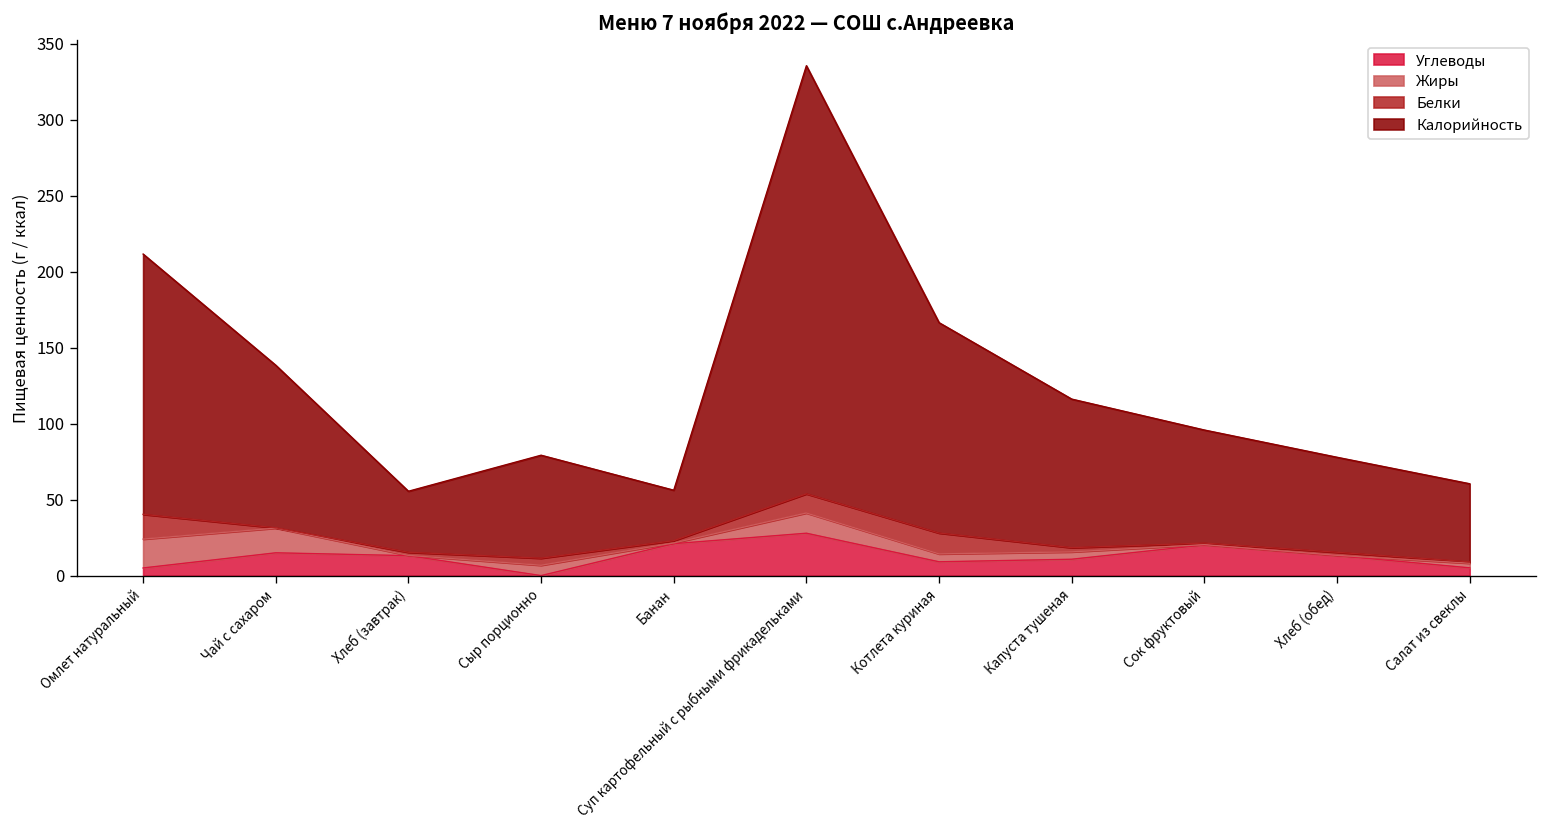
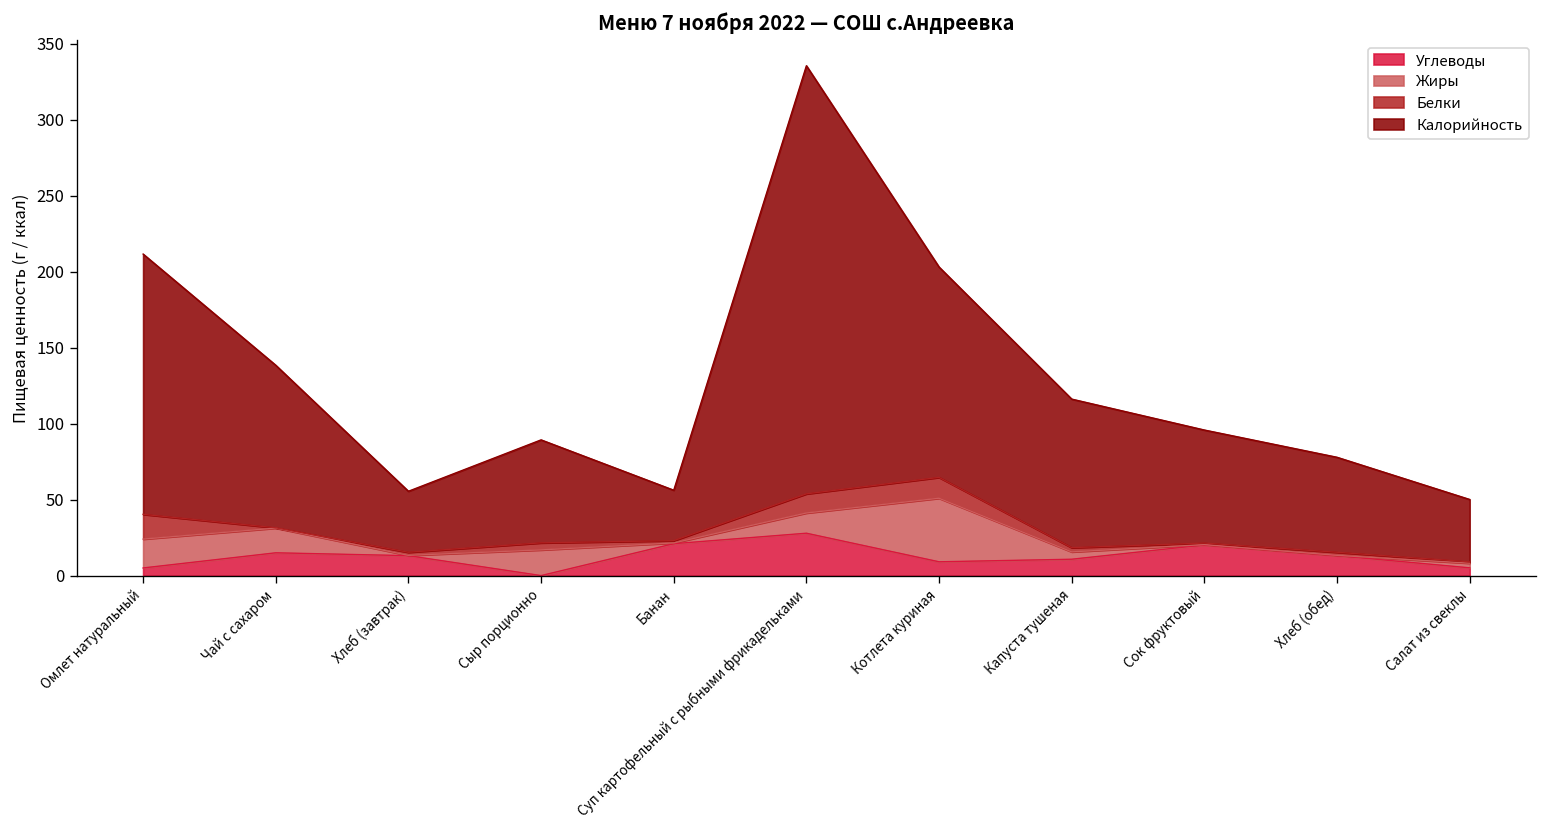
Жиры, Сыр порционно: 7 -> 17
Жиры, Котлета куриная: 5 -> 42
Калорийность, Салат из свеклы: 51 -> 41
